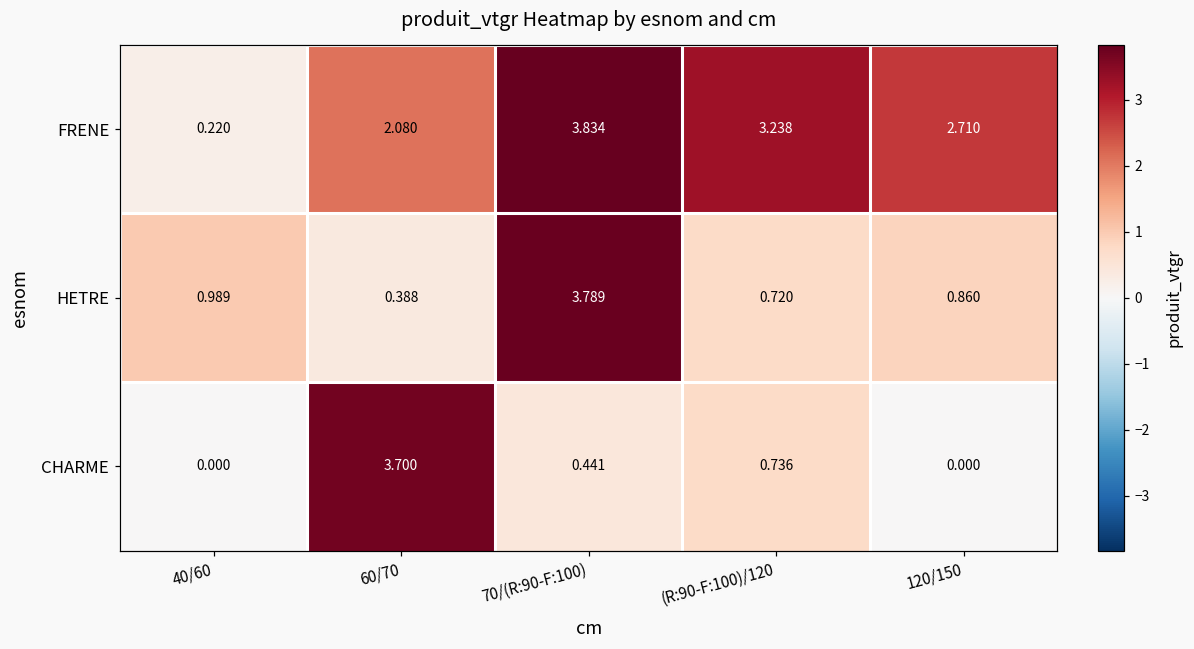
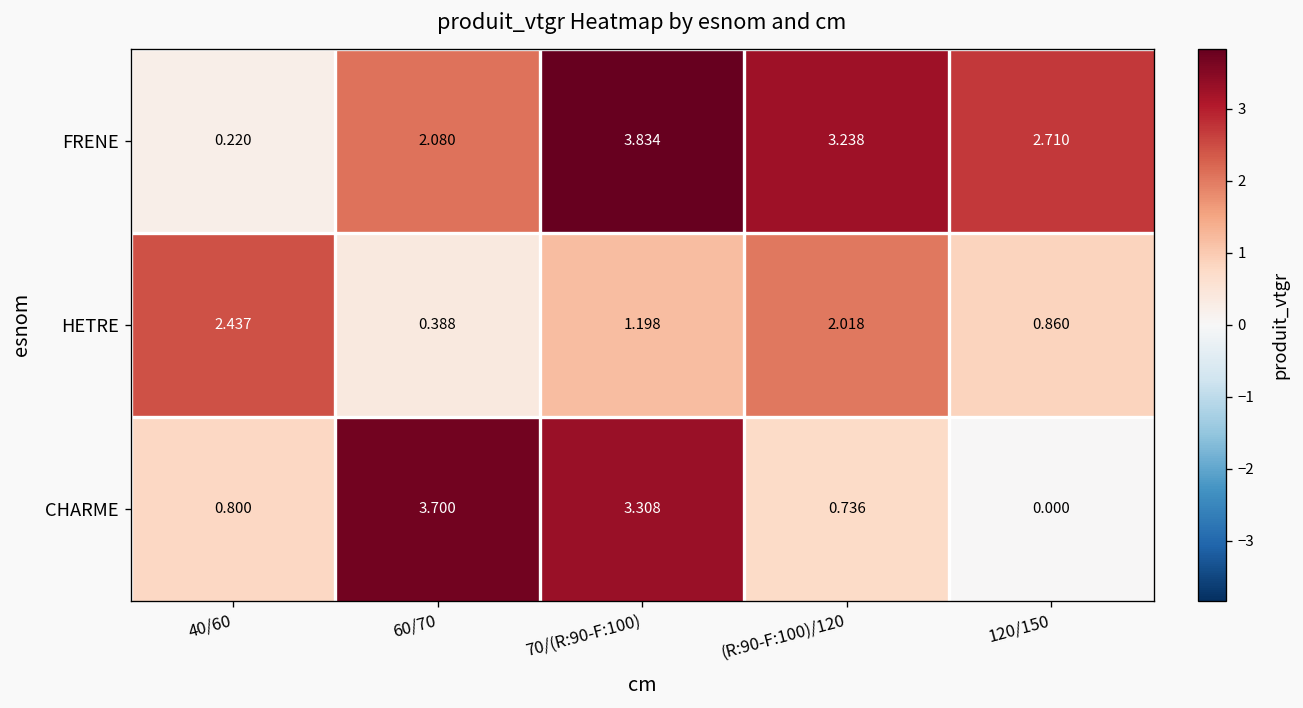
HETRE, 40/60: 0.989 -> 2.437
HETRE, 70/(R:90-F:100): 3.789 -> 1.198
HETRE, (R:90-F:100)/120: 0.720 -> 2.018
CHARME, 40/60: 0.000 -> 0.800
CHARME, 70/(R:90-F:100): 0.441 -> 3.308
